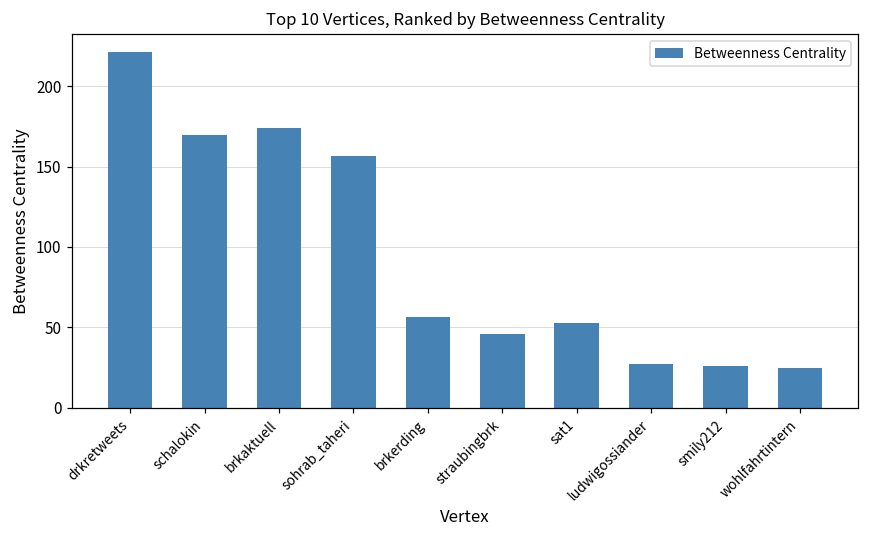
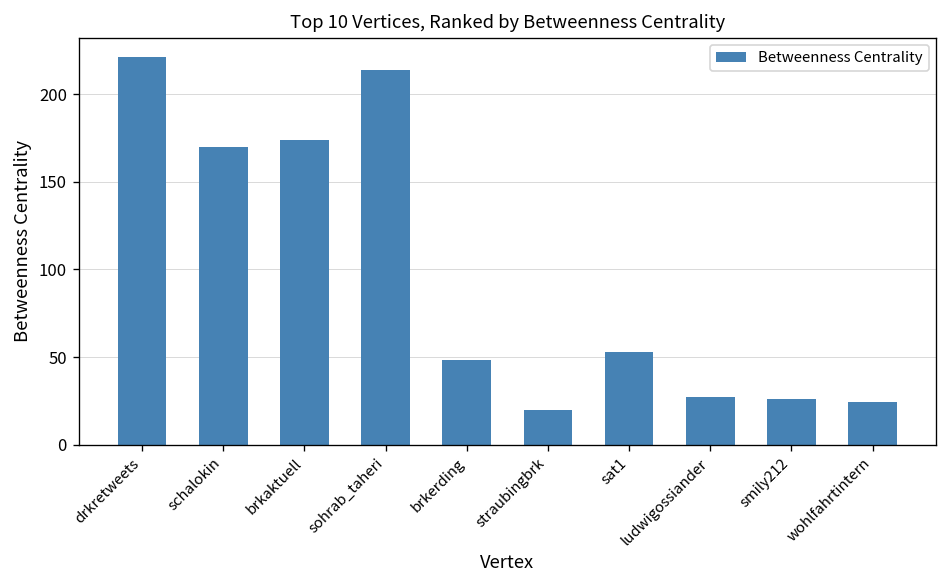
sohrab_taheri: 157 -> 214
brkerding: 57 -> 48
straubingbrk: 46 -> 20
